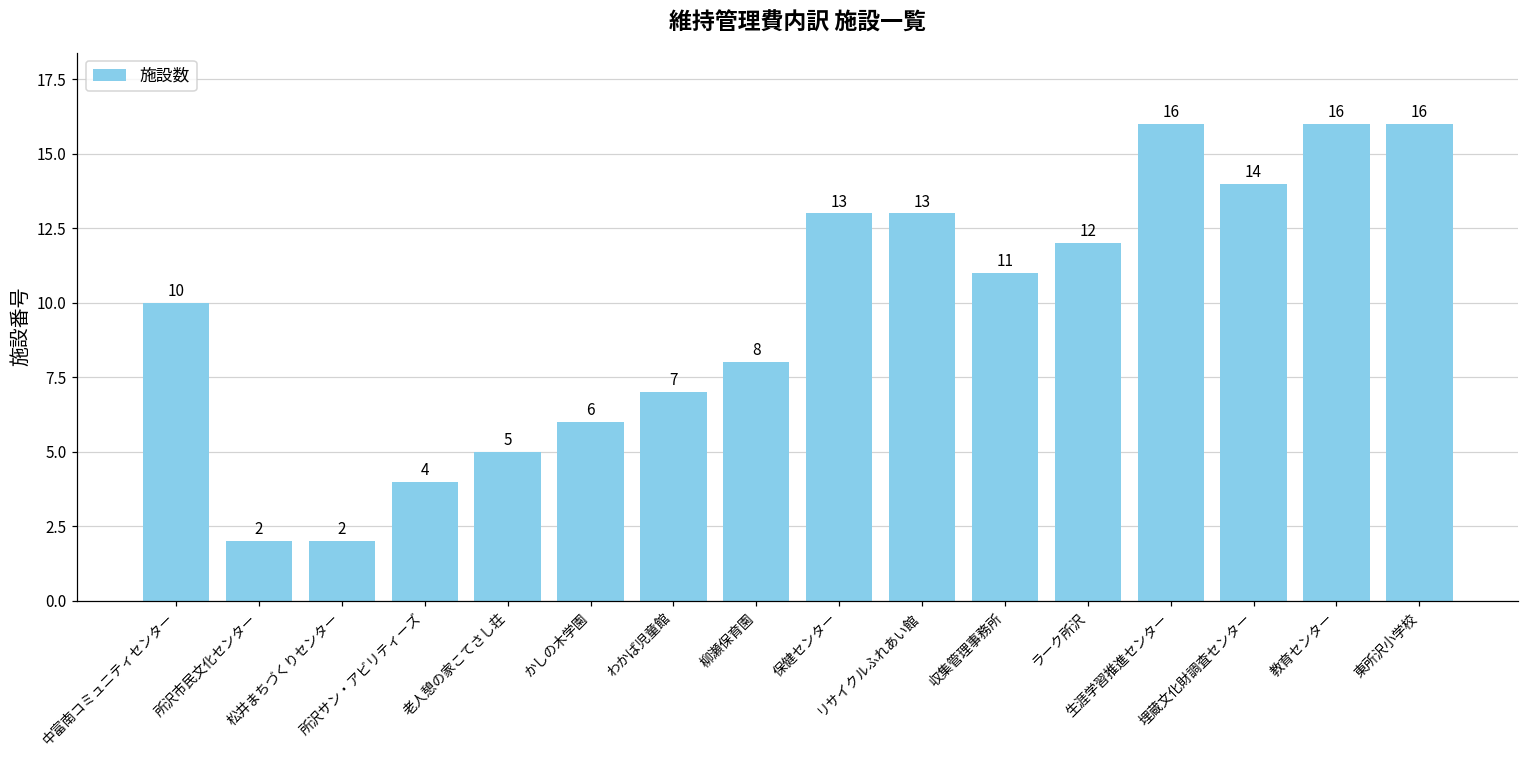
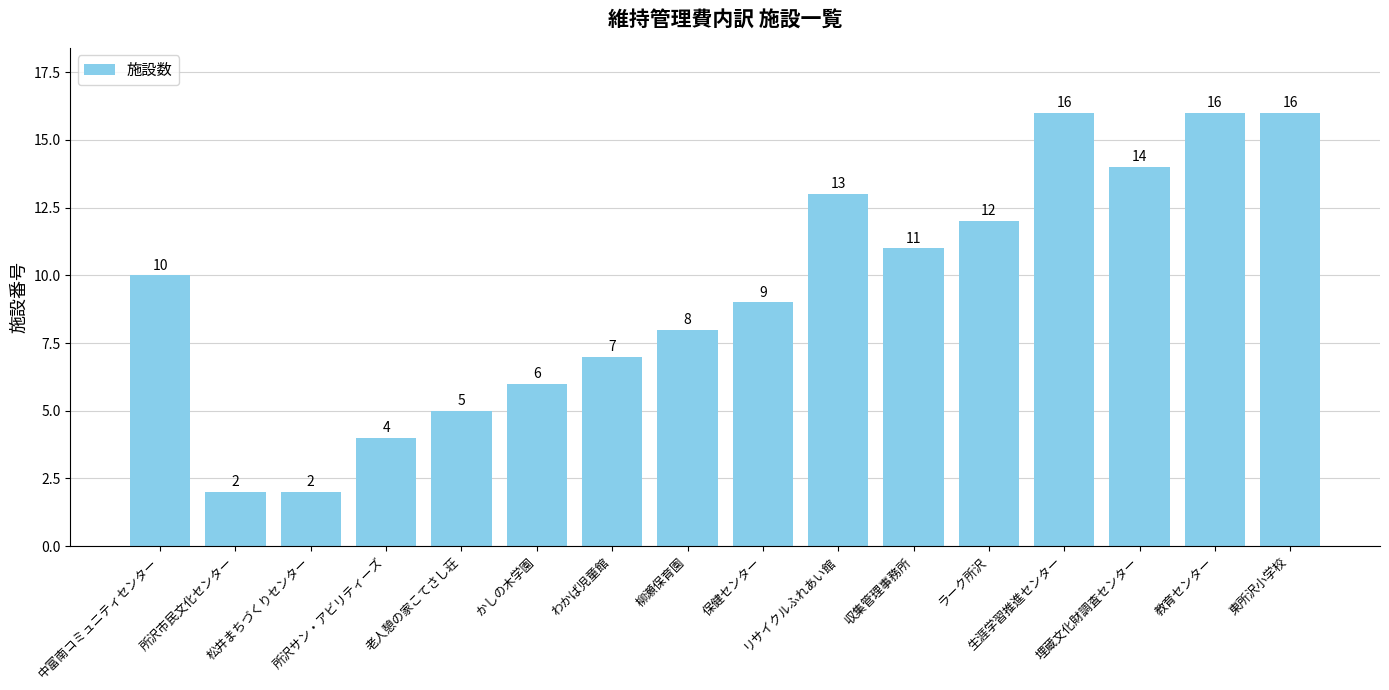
保健センター: 13 -> 9
